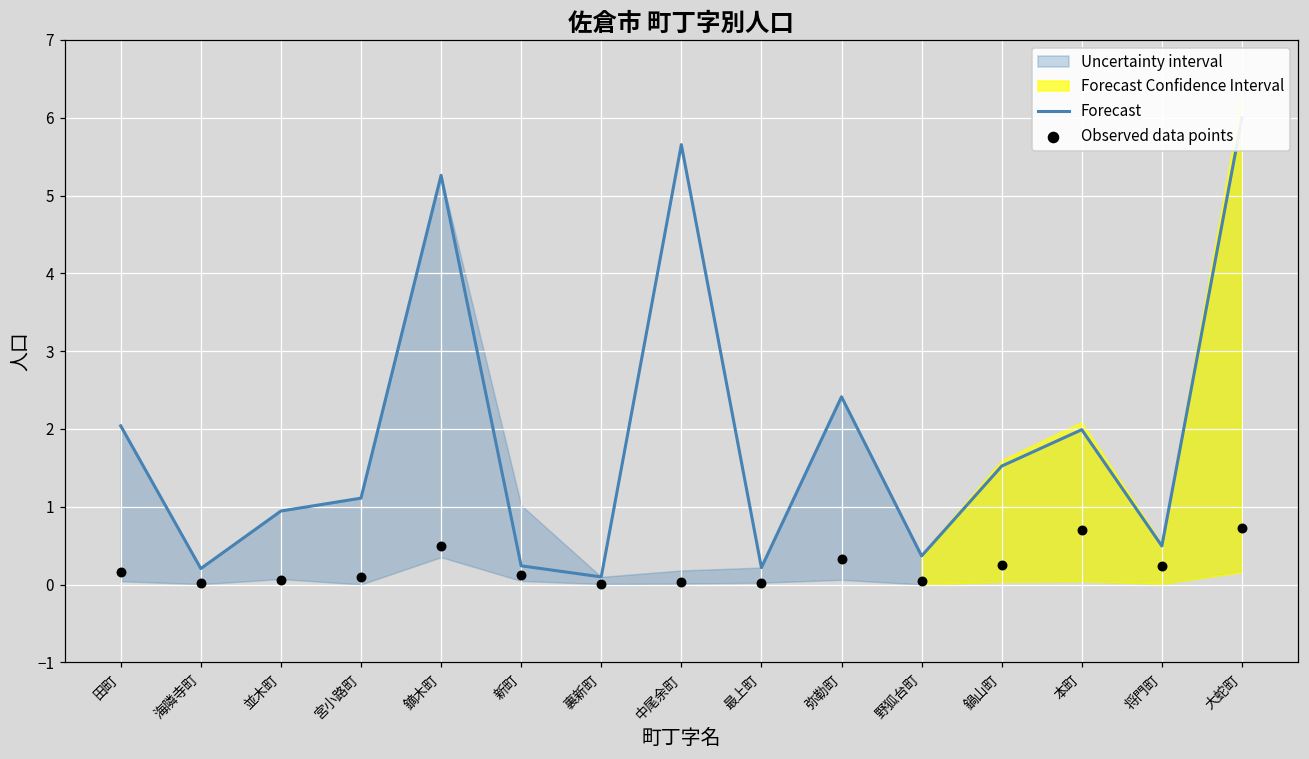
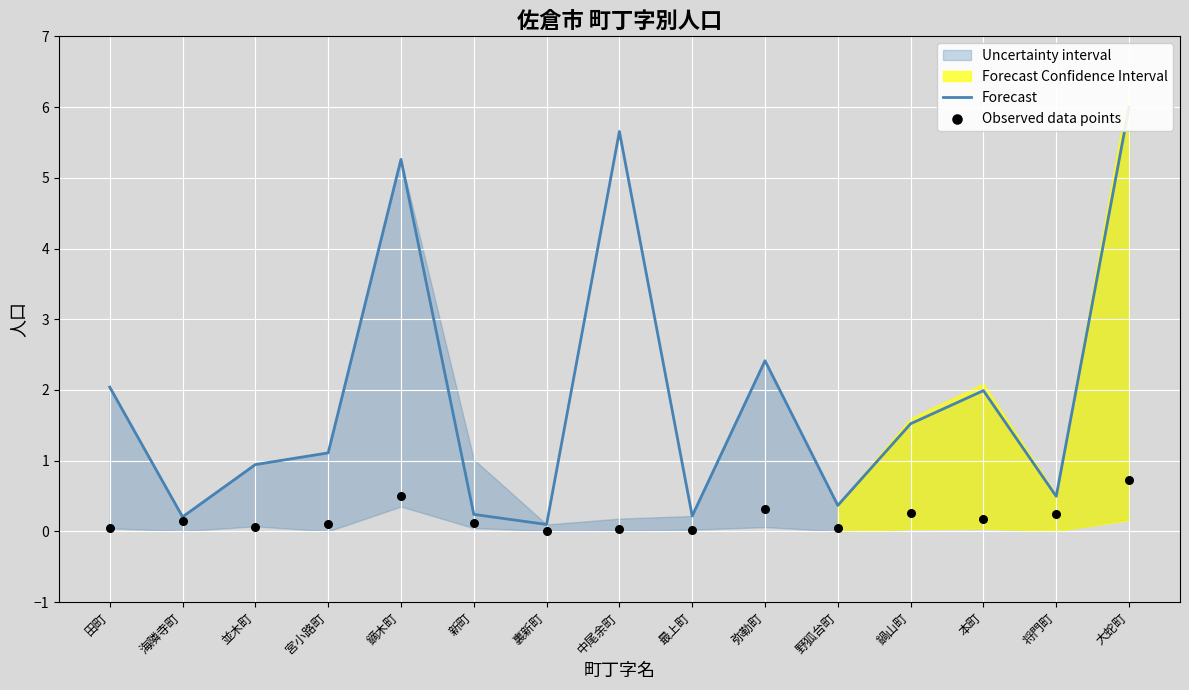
Observed data points, 田町: 0.2 -> 0.0
Observed data points, 海隣寺町: 0.0 -> 0.1
Observed data points, 本町: 0.7 -> 0.2
